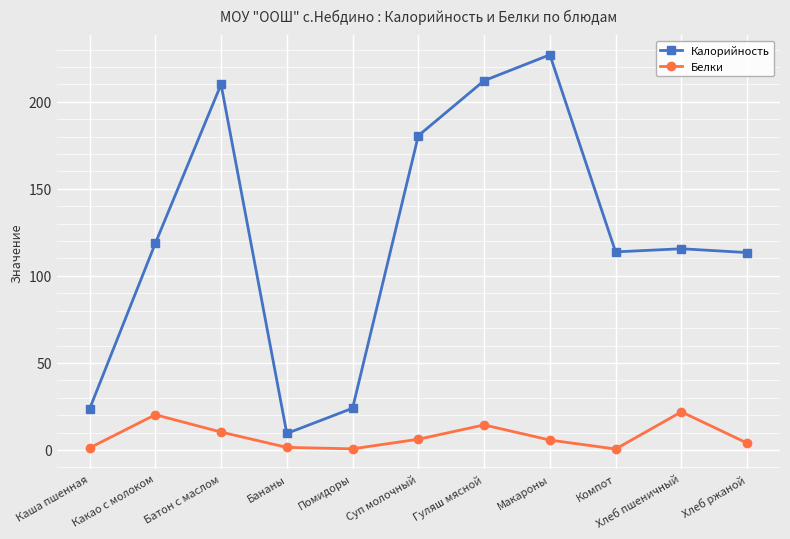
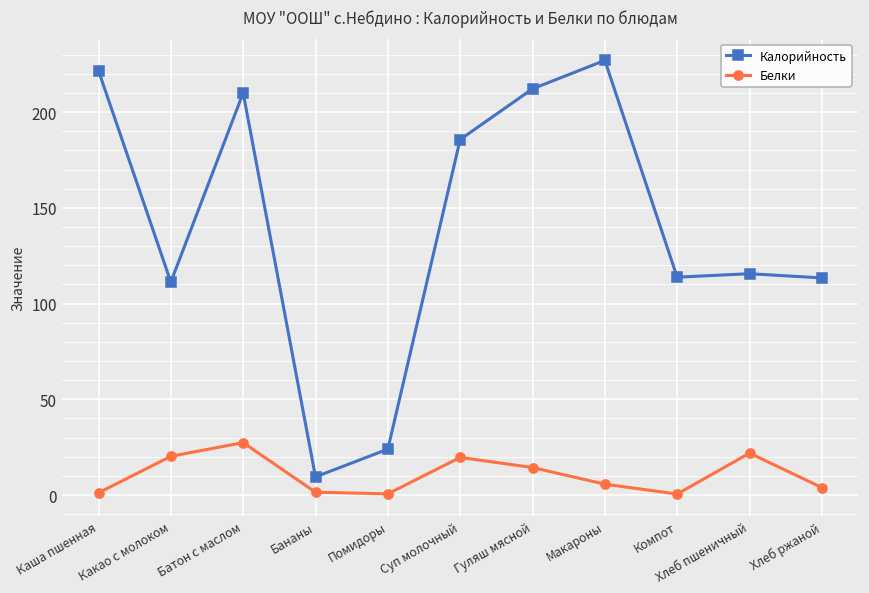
Калорийность, Каша пшенная: 24 -> 222
Калорийность, Какао с молоком: 119 -> 111
Белки, Батон с маслом: 10 -> 27
Калорийность, Суп молочный: 181 -> 186
Белки, Суп молочный: 6 -> 20
